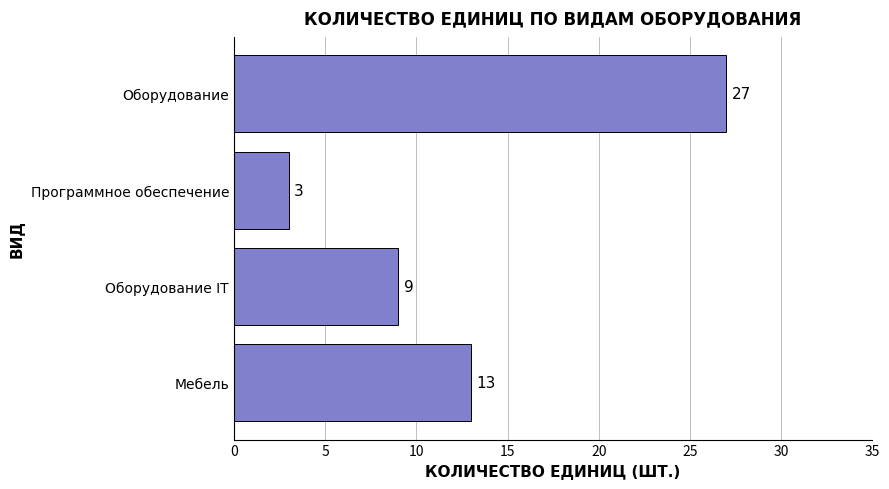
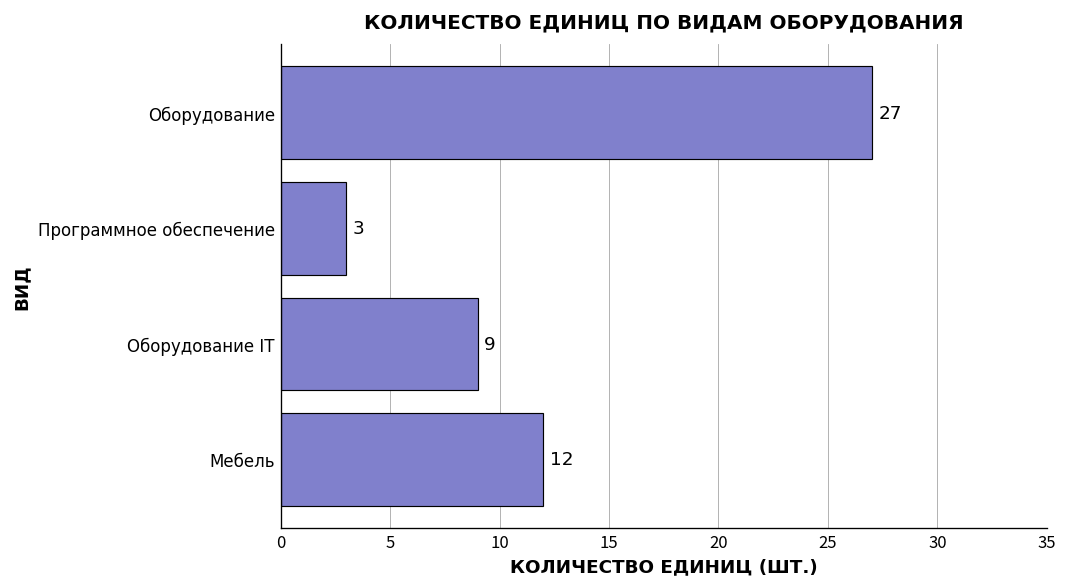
Мебель: 13 -> 12
